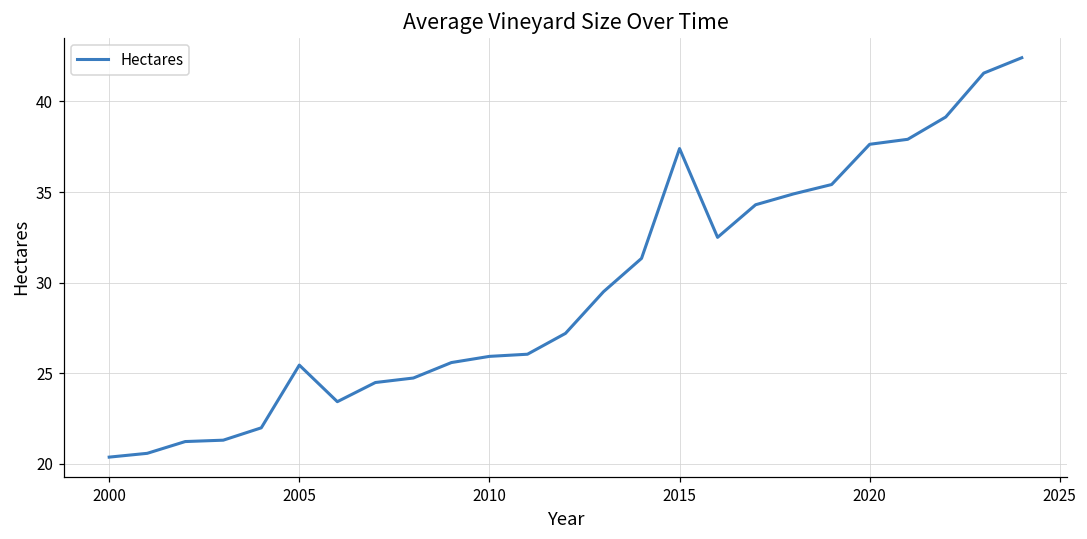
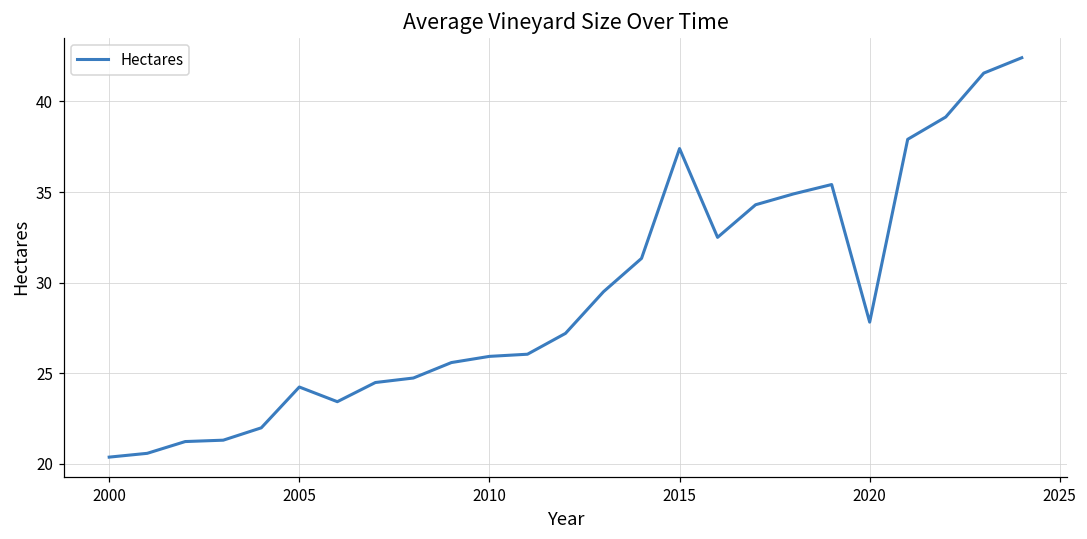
2005: 25.5 -> 24.2
2020: 37.6 -> 27.8
